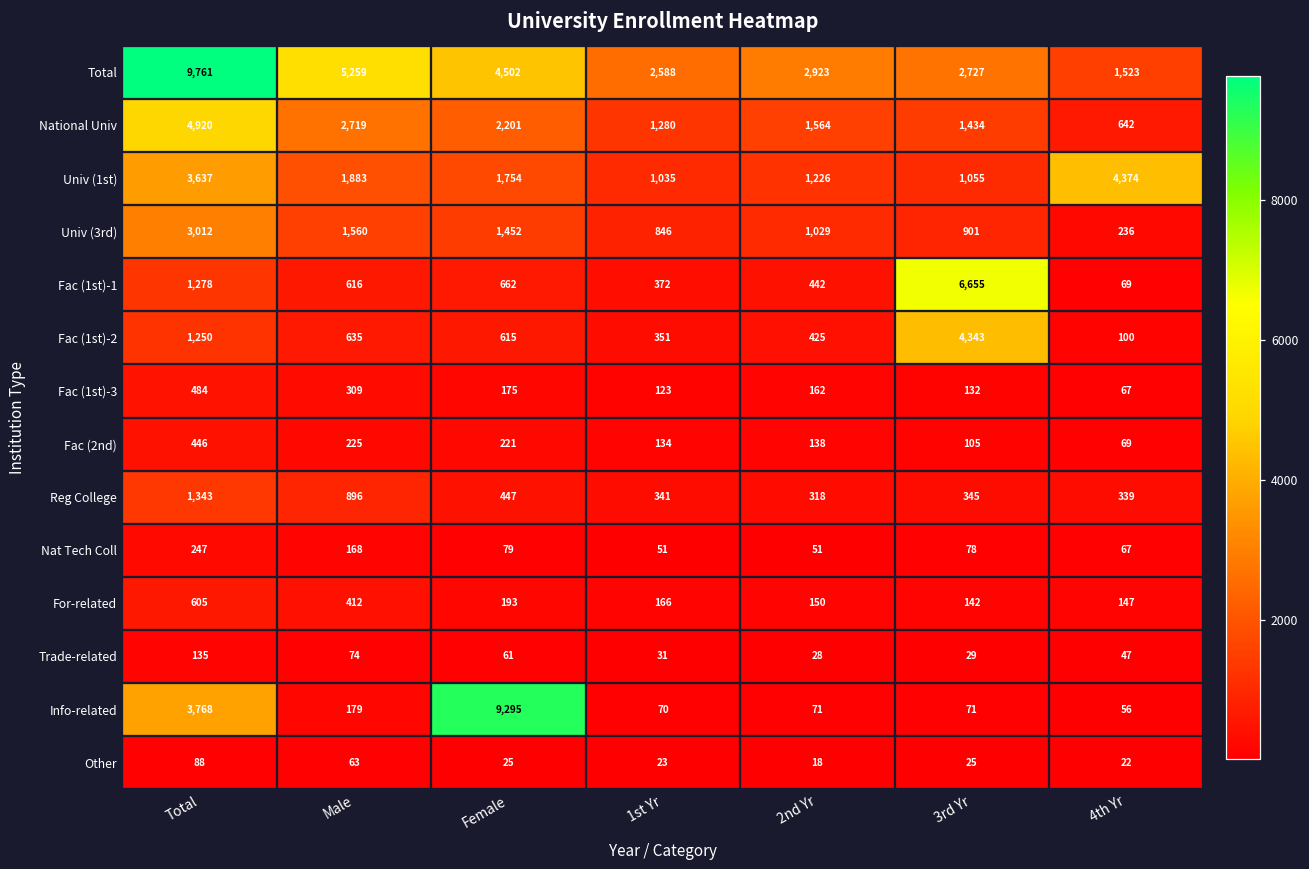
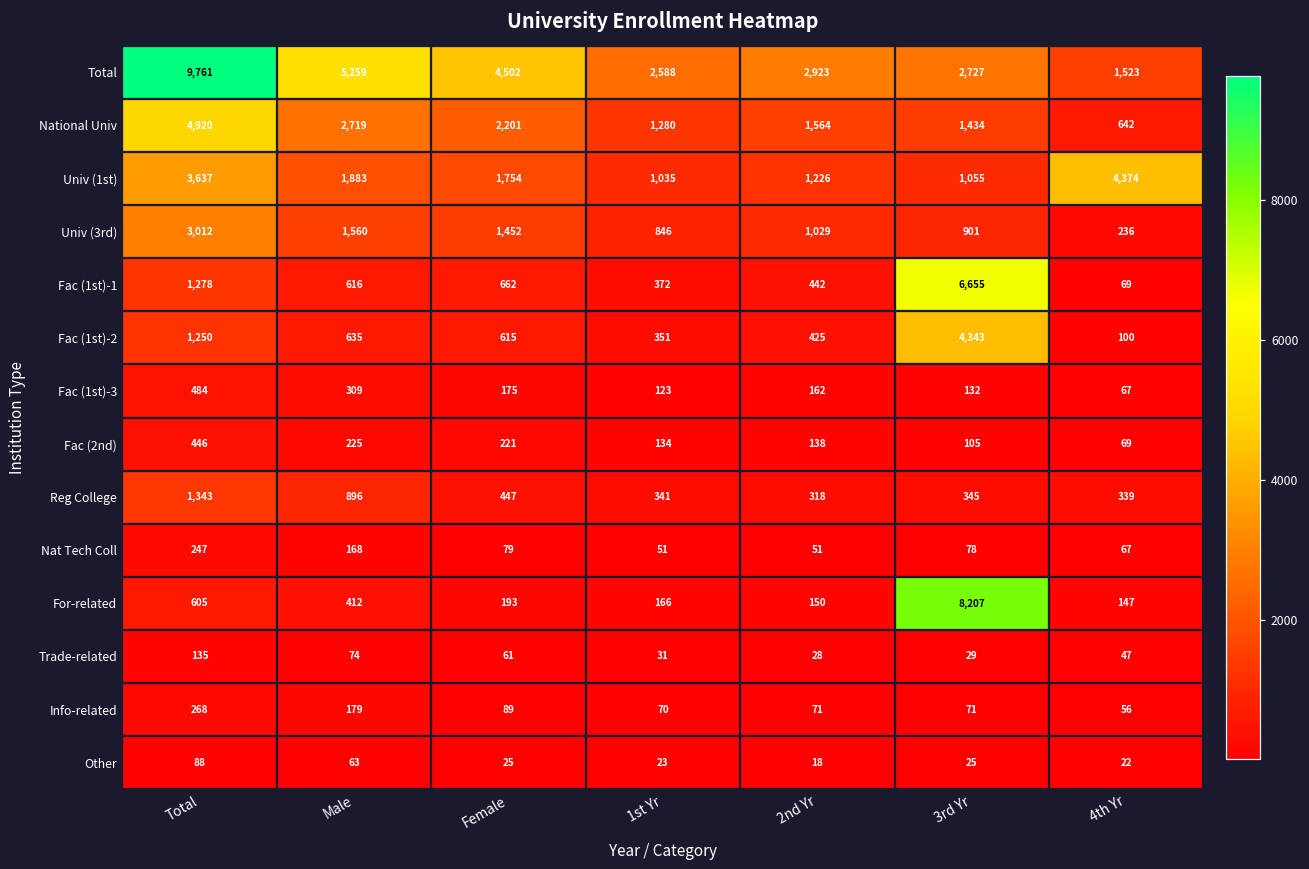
For-related, 3rd Yr: 142 -> 8,207
Info-related, Total: 3,768 -> 268
Info-related, Female: 9,295 -> 89
